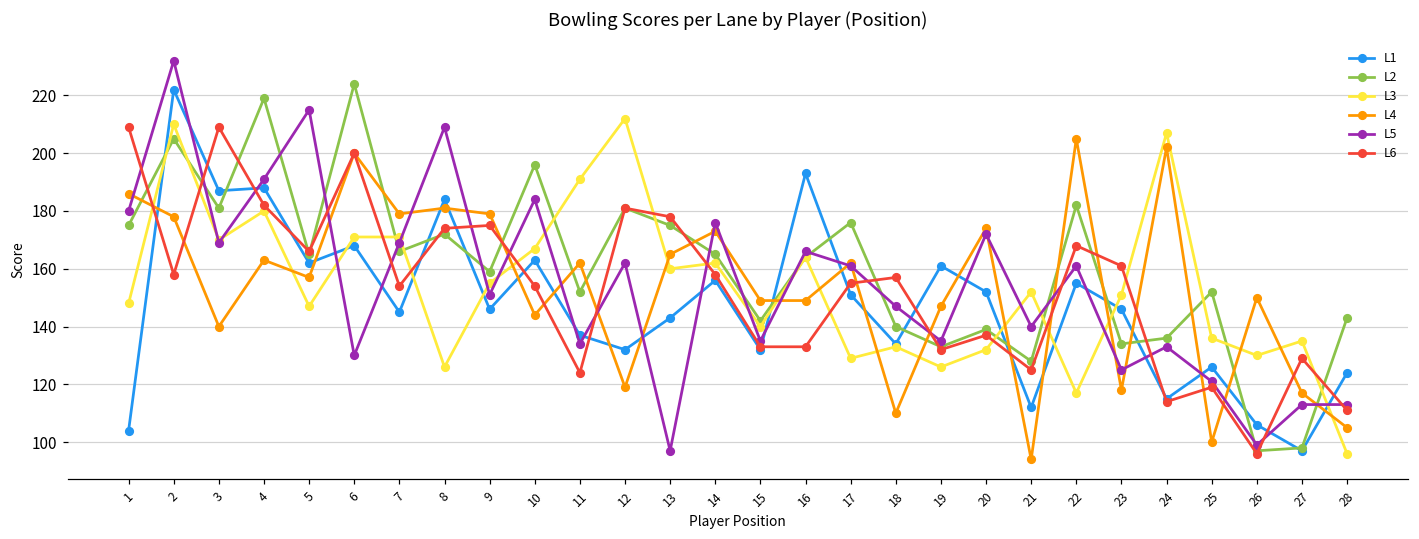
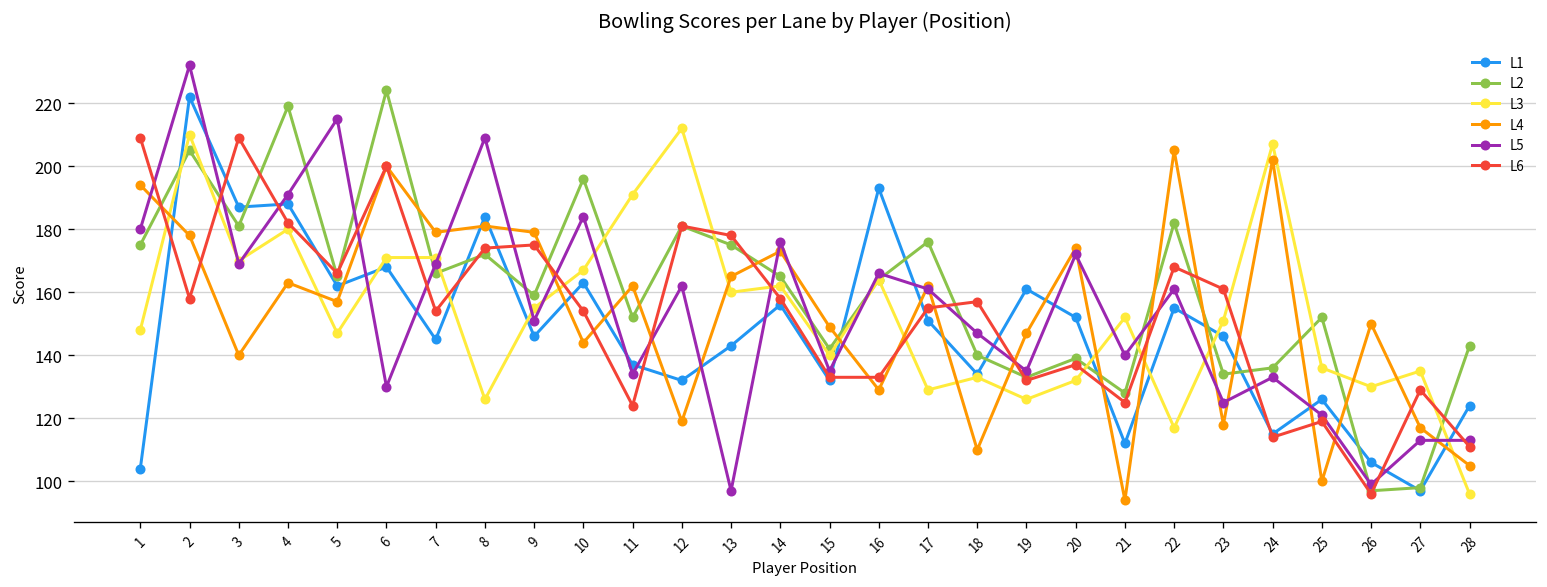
L4, 1: 186 -> 194
L4, 16: 149 -> 129
